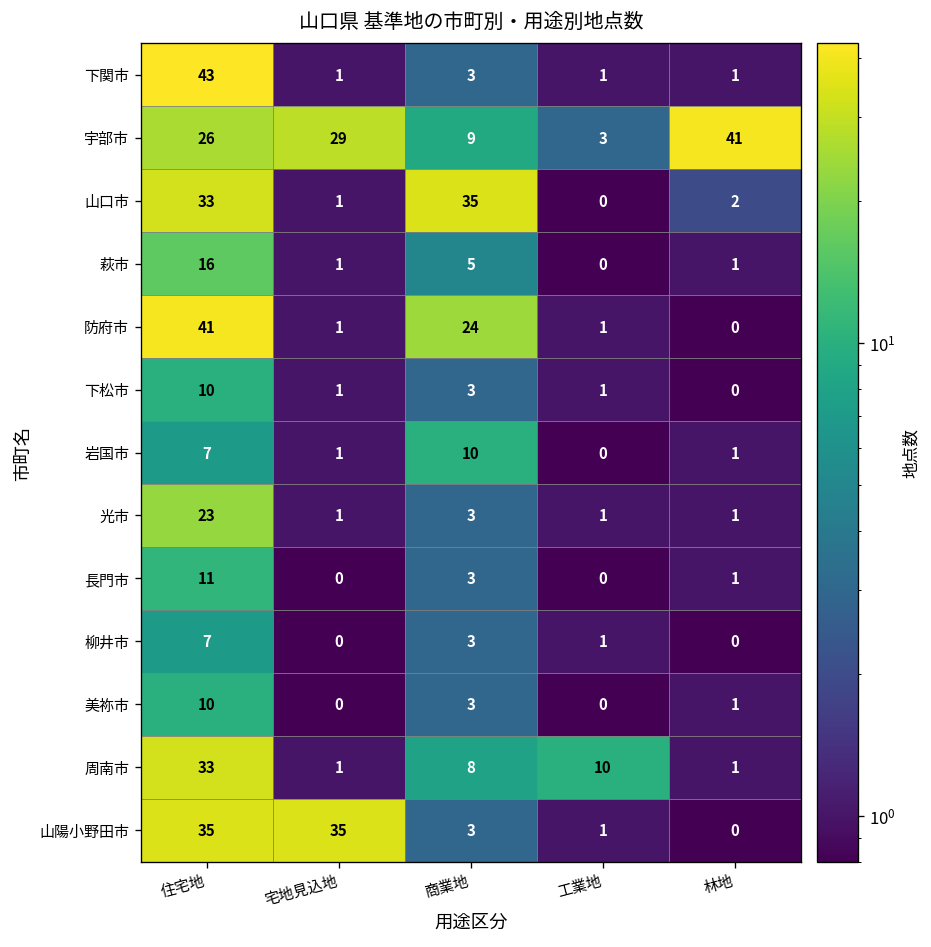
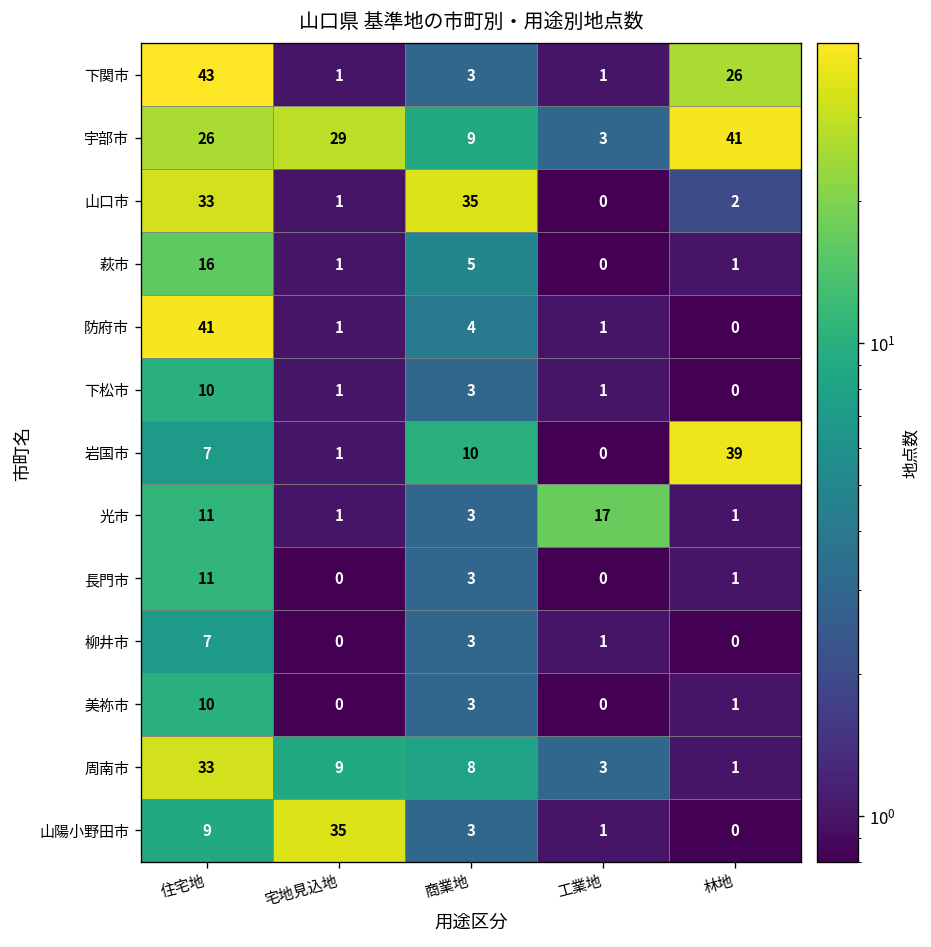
下関市, 林地: 1 -> 26
防府市, 商業地: 24 -> 4
岩国市, 林地: 1 -> 39
光市, 住宅地: 23 -> 11
光市, 工業地: 1 -> 17
周南市, 宅地見込地: 1 -> 9
周南市, 工業地: 10 -> 3
山陽小野田市, 住宅地: 35 -> 9
